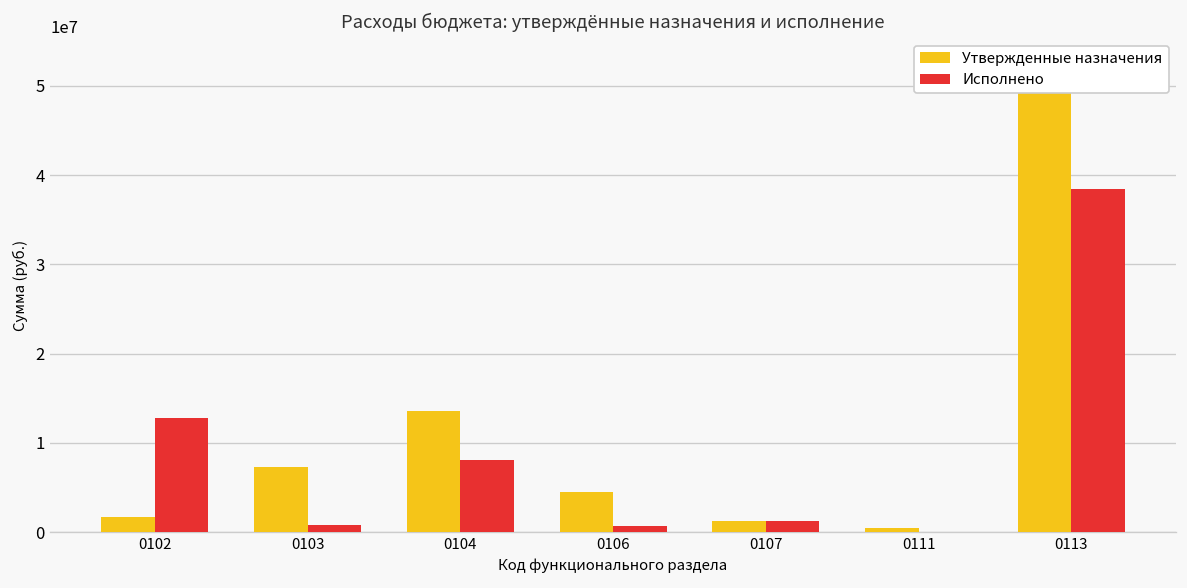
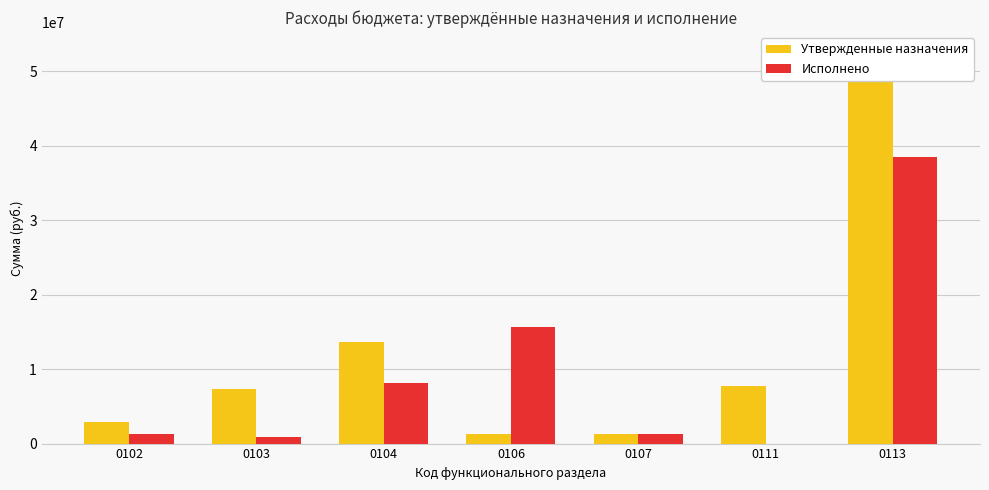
Утвержденные назначения, 0102: 2000000 -> 3000000
Исполнено, 0102: 13000000 -> 1000000
Утвержденные назначения, 0106: 4000000 -> 1000000
Исполнено, 0106: 1000000 -> 16000000
Утвержденные назначения, 0111: 1000000 -> 8000000
